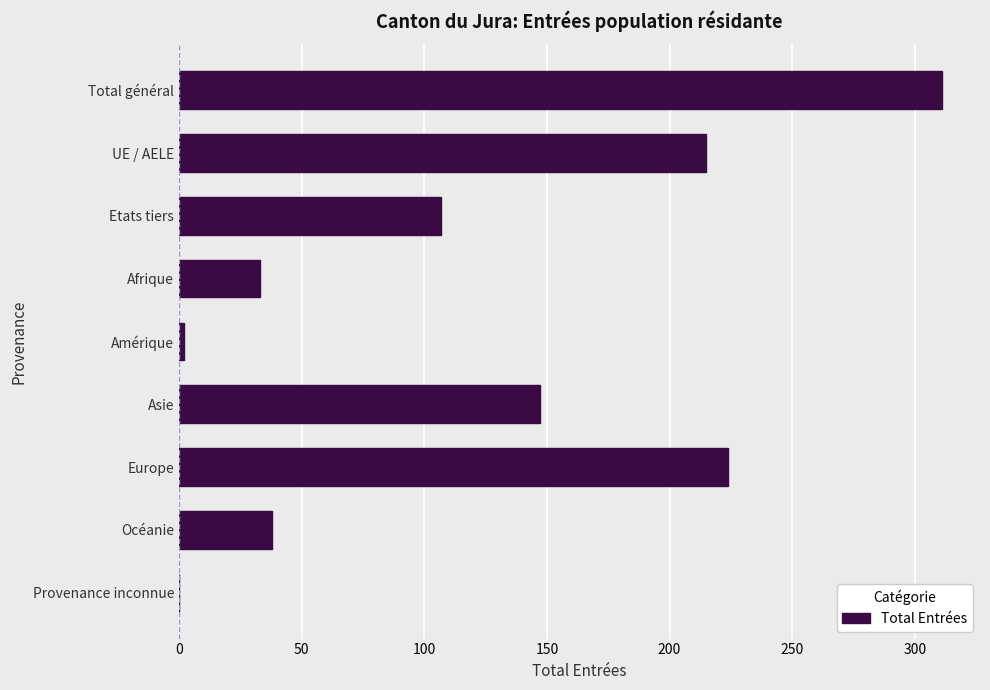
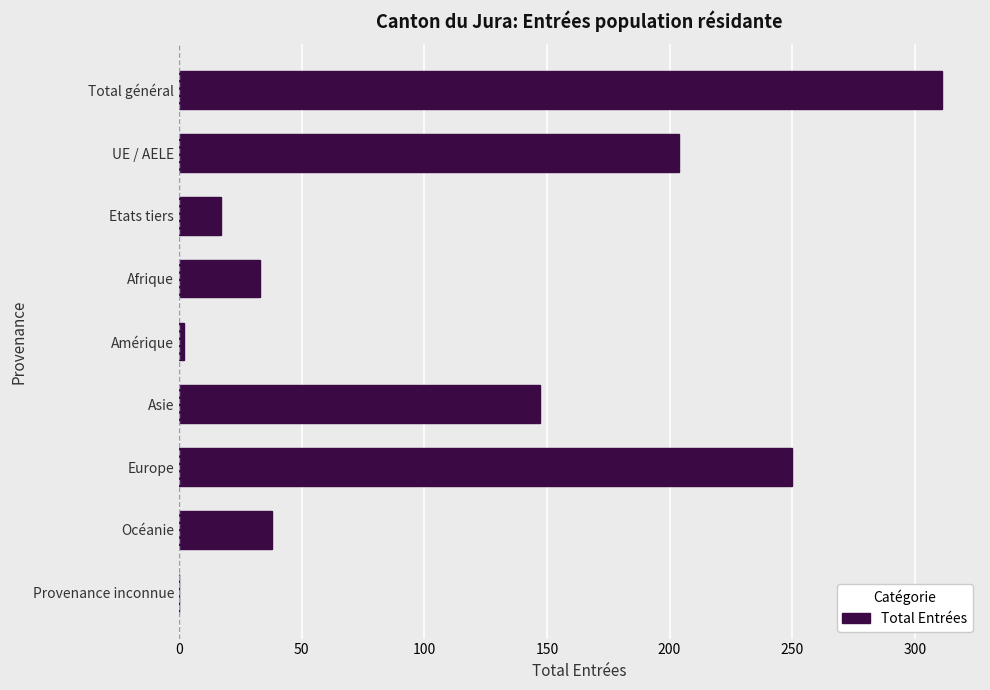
UE / AELE: 215 -> 204
Etats tiers: 107 -> 17
Europe: 224 -> 250
